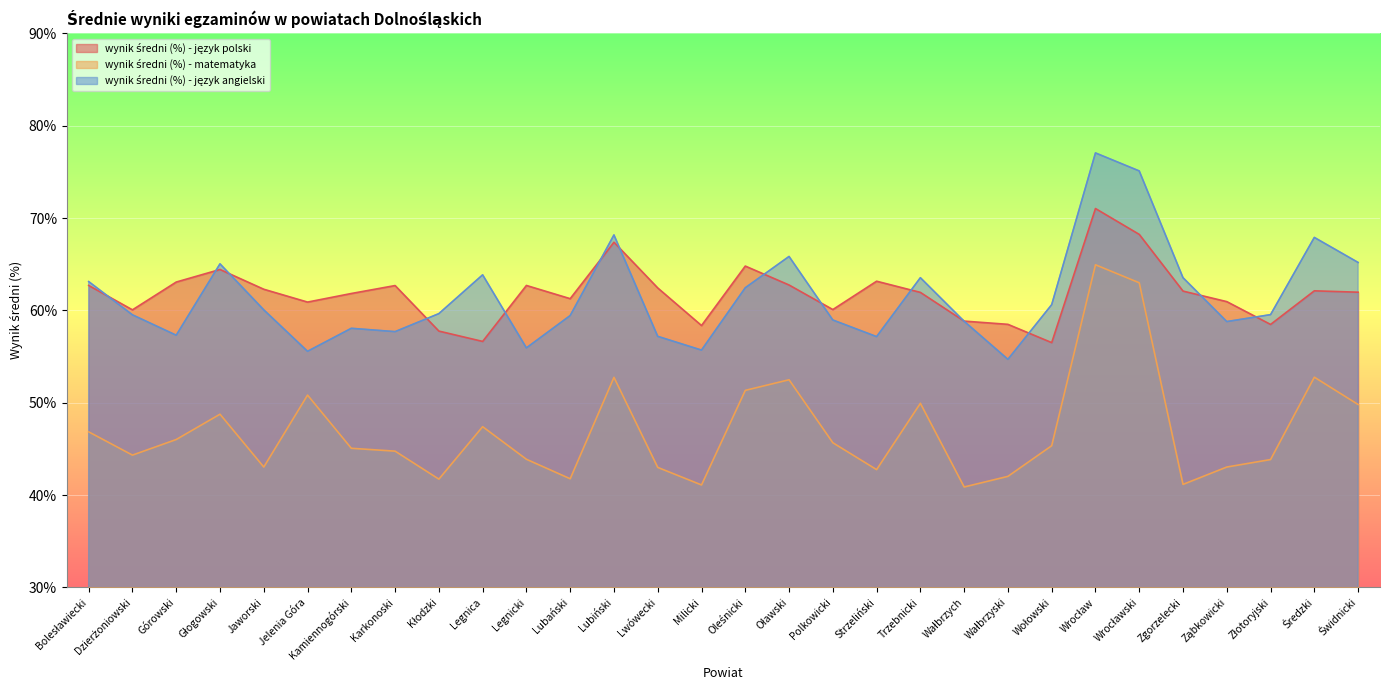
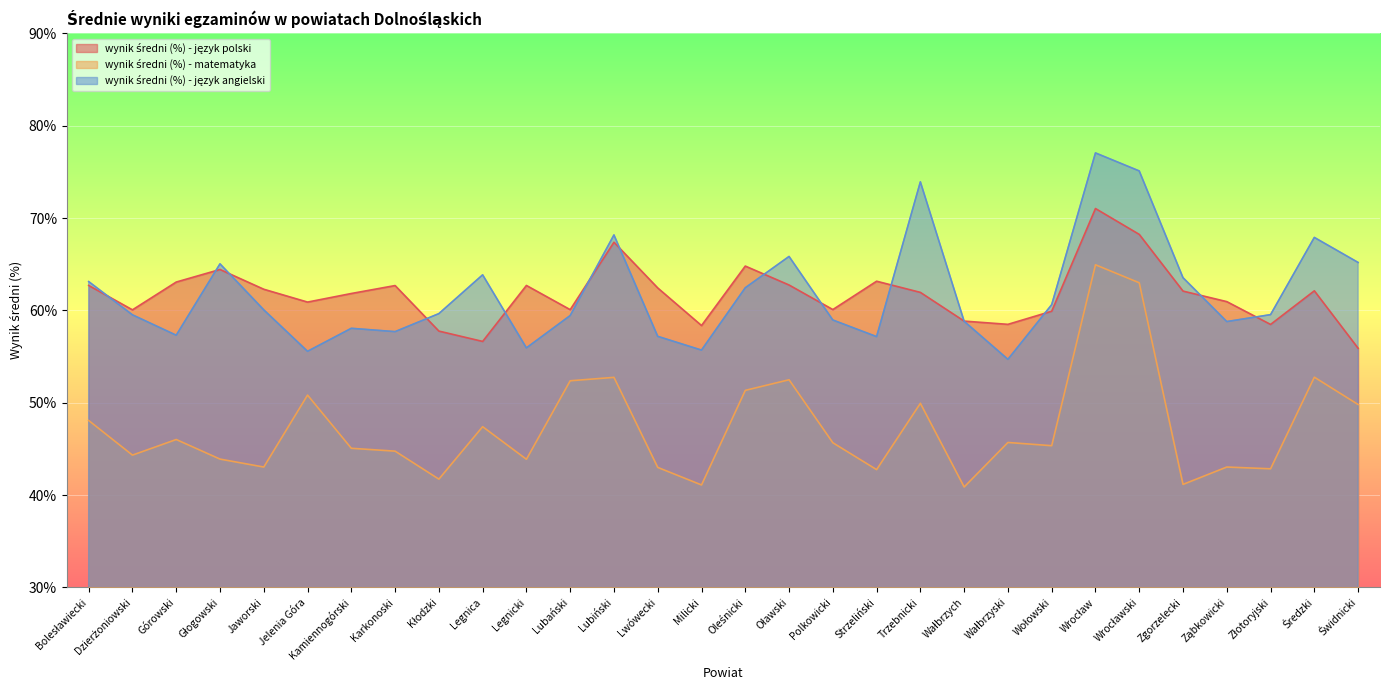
wynik średni (%) - matematyka, Bolesławiecki: 47% -> 48%
wynik średni (%) - matematyka, Głogowski: 49% -> 44%
wynik średni (%) - język polski, Lubański: 61% -> 60%
wynik średni (%) - matematyka, Lubański: 42% -> 52%
wynik średni (%) - język angielski, Trzebnicki: 64% -> 74%
wynik średni (%) - matematyka, Wałbrzyski: 42% -> 46%
wynik średni (%) - język polski, Wołowski: 57% -> 60%
wynik średni (%) - matematyka, Złotoryjski: 44% -> 43%
wynik średni (%) - język polski, Świdnicki: 62% -> 56%
